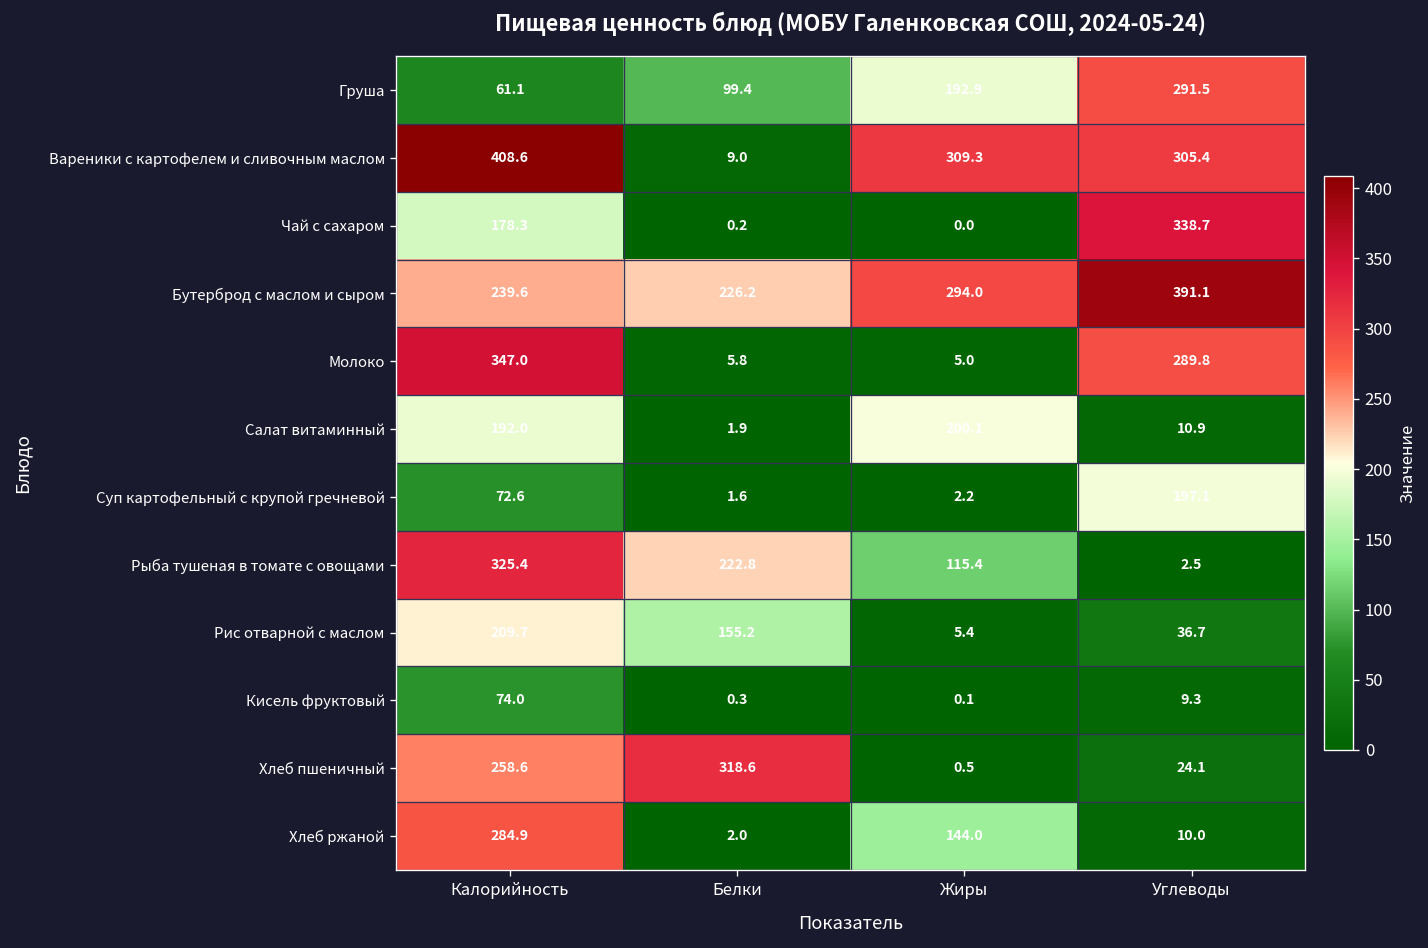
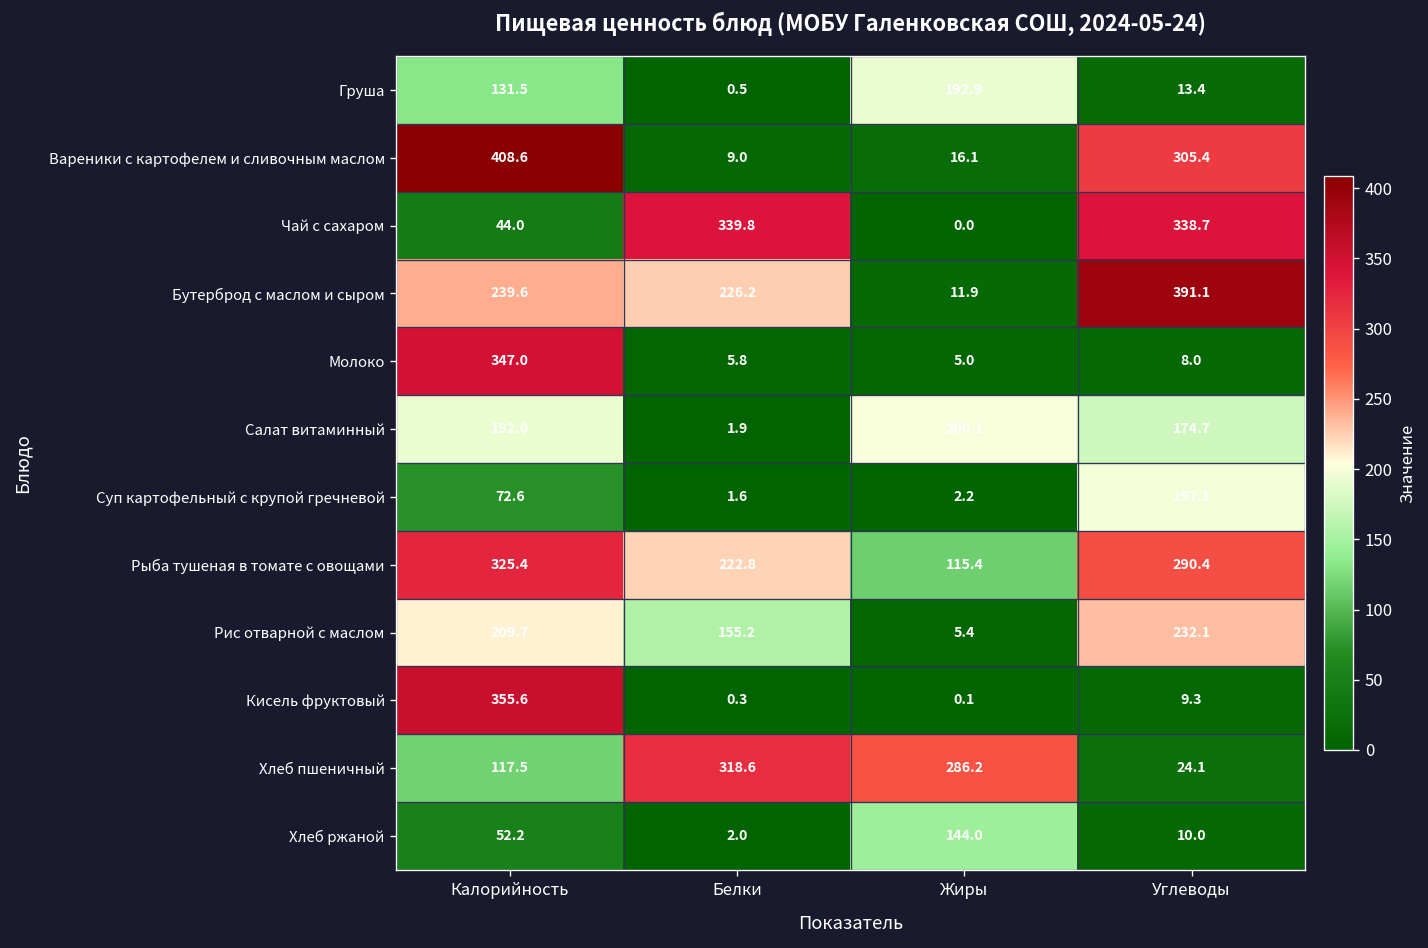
Груша, Калорийность: 61.1 -> 131.5
Груша, Белки: 99.4 -> 0.5
Груша, Углеводы: 291.5 -> 13.4
Вареники с картофелем и сливочным маслом, Жиры: 309.3 -> 16.1
Чай с сахаром, Калорийность: 178.3 -> 44.0
Чай с сахаром, Белки: 0.2 -> 339.8
Бутерброд с маслом и сыром, Жиры: 294.0 -> 11.9
Молоко, Углеводы: 289.8 -> 8.0
Салат витаминный, Углеводы: 10.9 -> 174.7
Рыба тушеная в томате с овощами, Углеводы: 2.5 -> 290.4
Рис отварной с маслом, Углеводы: 36.7 -> 232.1
Кисель фруктовый, Калорийность: 74.0 -> 355.6
Хлеб пшеничный, Калорийность: 258.6 -> 117.5
Хлеб пшеничный, Жиры: 0.5 -> 286.2
Хлеб ржаной, Калорийность: 284.9 -> 52.2
